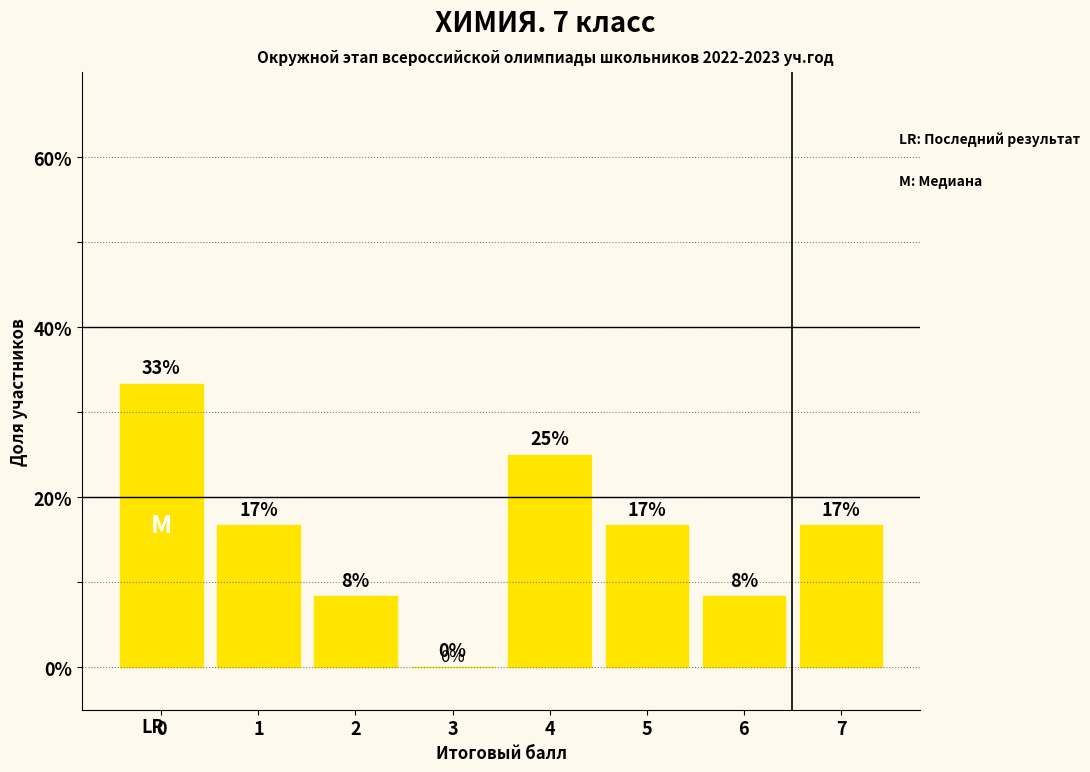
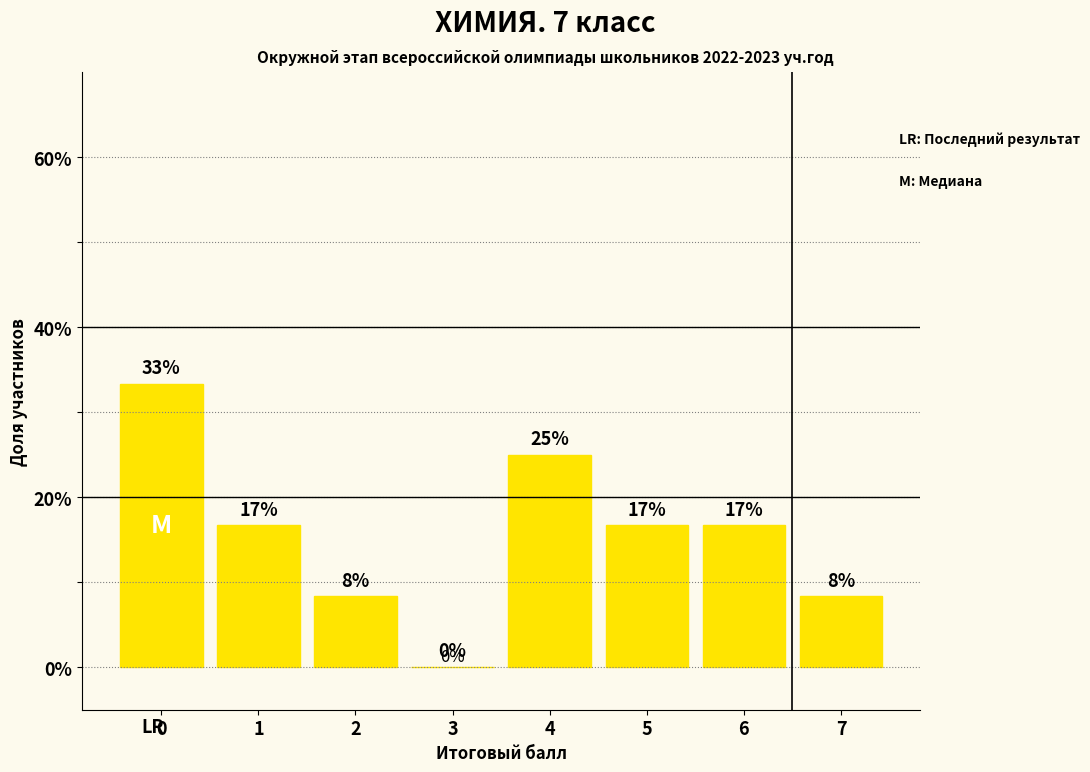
6: 8% -> 17%
7: 17% -> 8%
